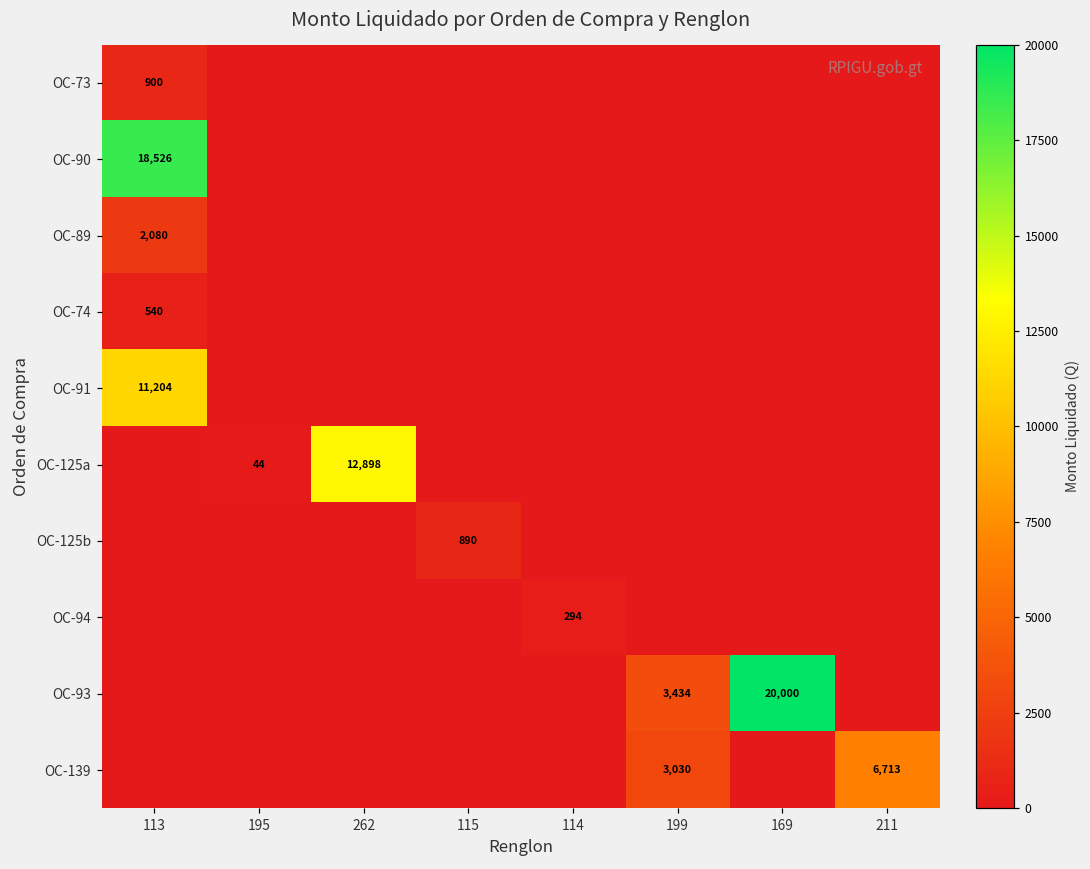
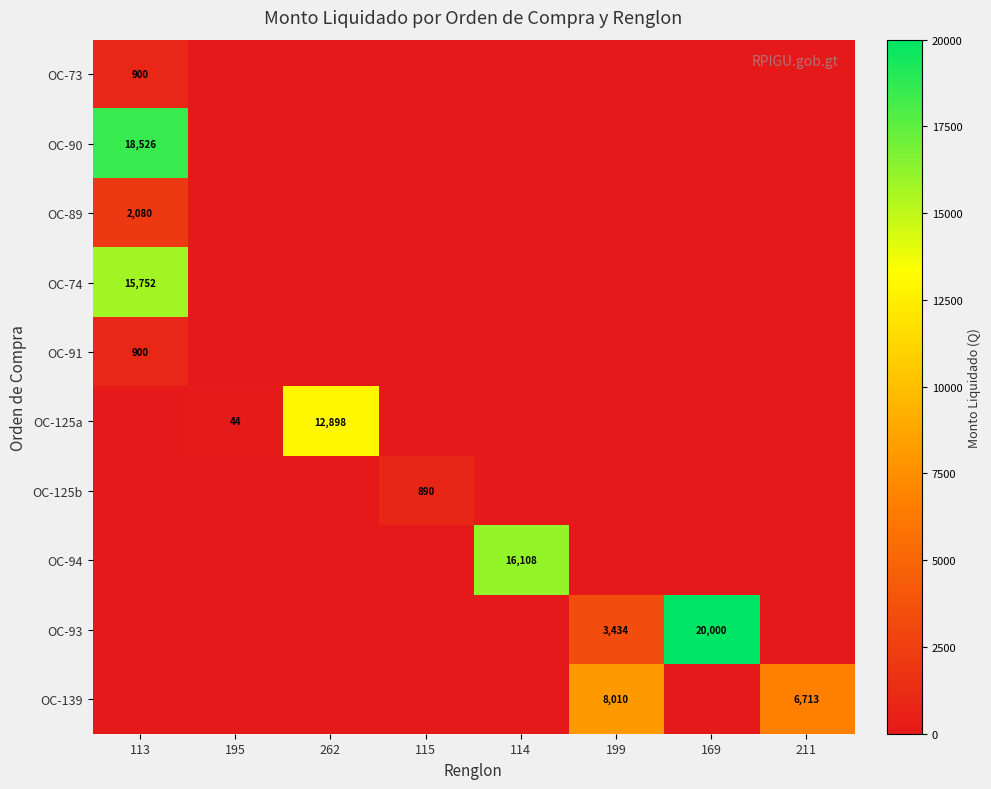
OC-74, 113: 540 -> 15,752
OC-91, 113: 11,204 -> 900
OC-94, 114: 294 -> 16,108
OC-139, 199: 3,030 -> 8,010
